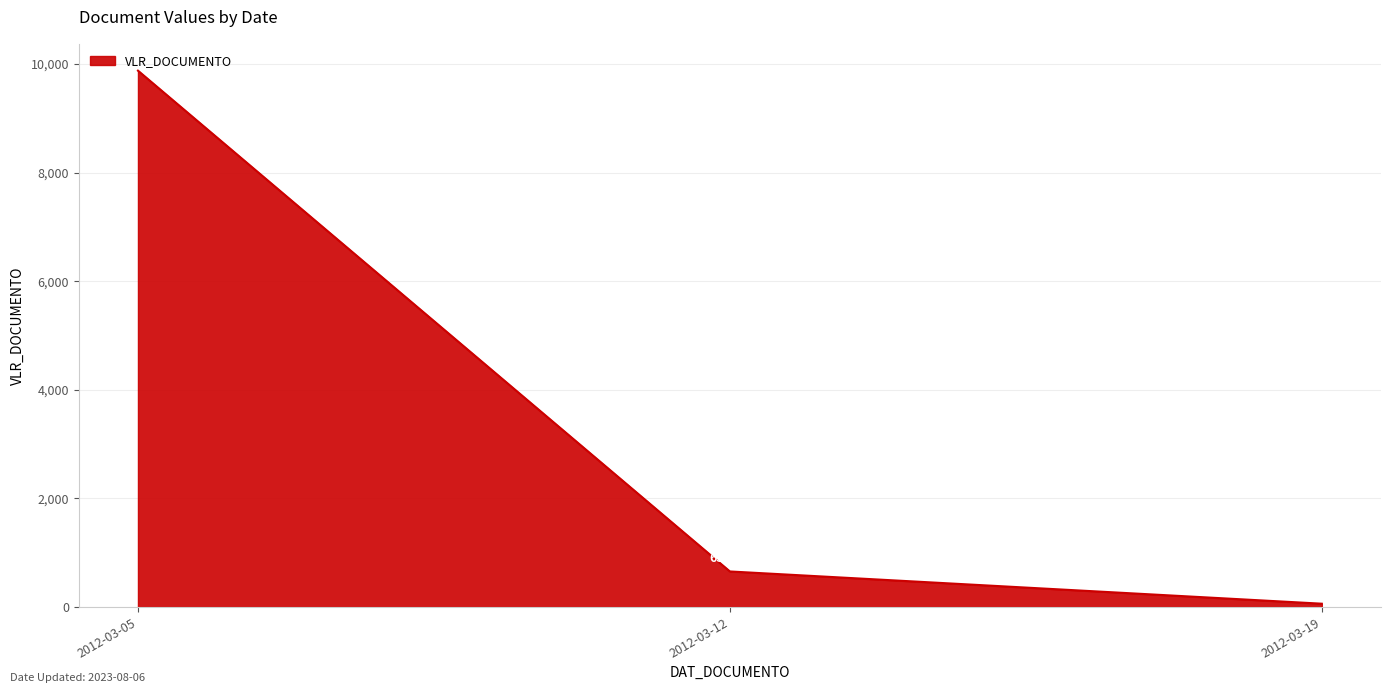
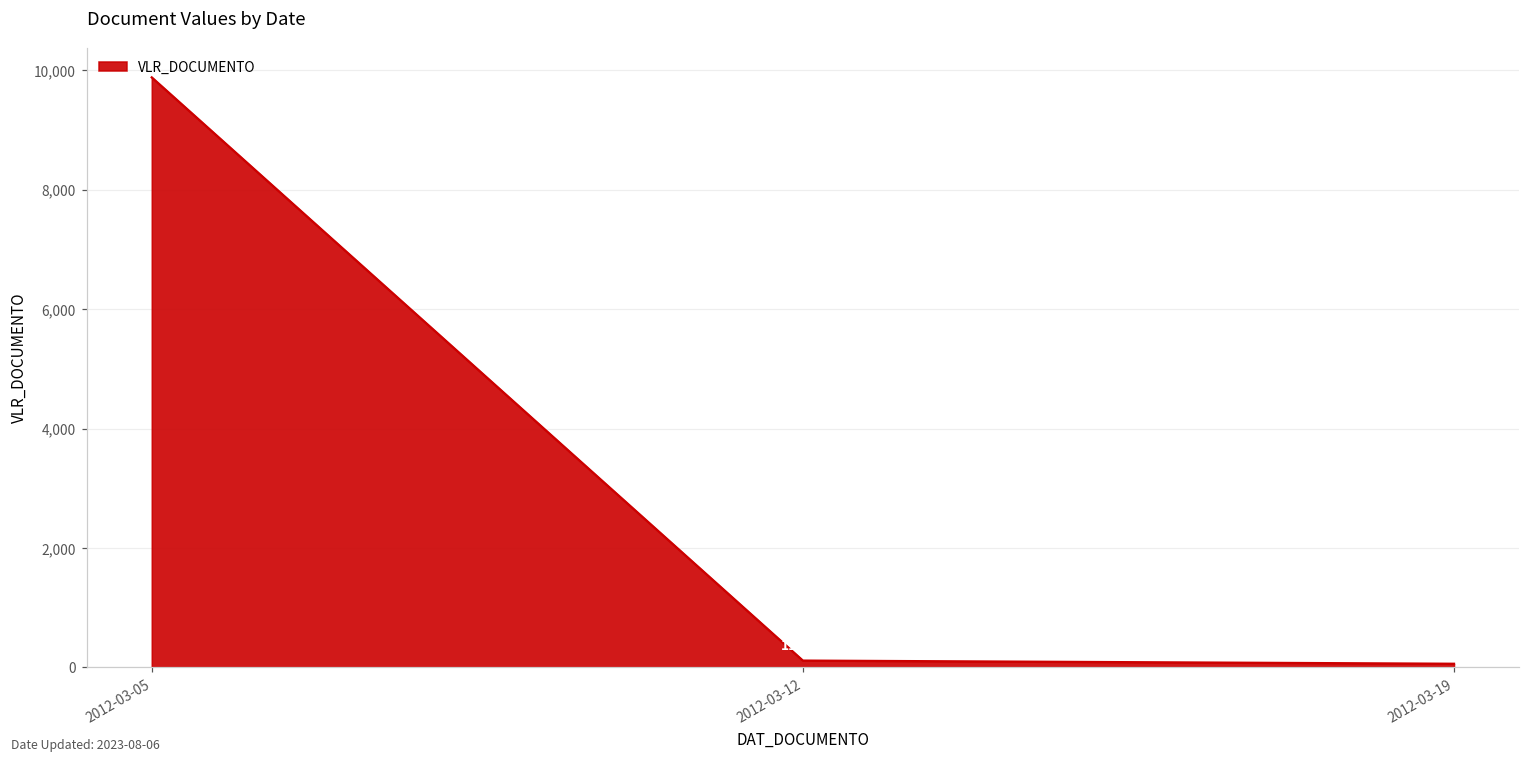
2012-03-12: 700 -> 100
